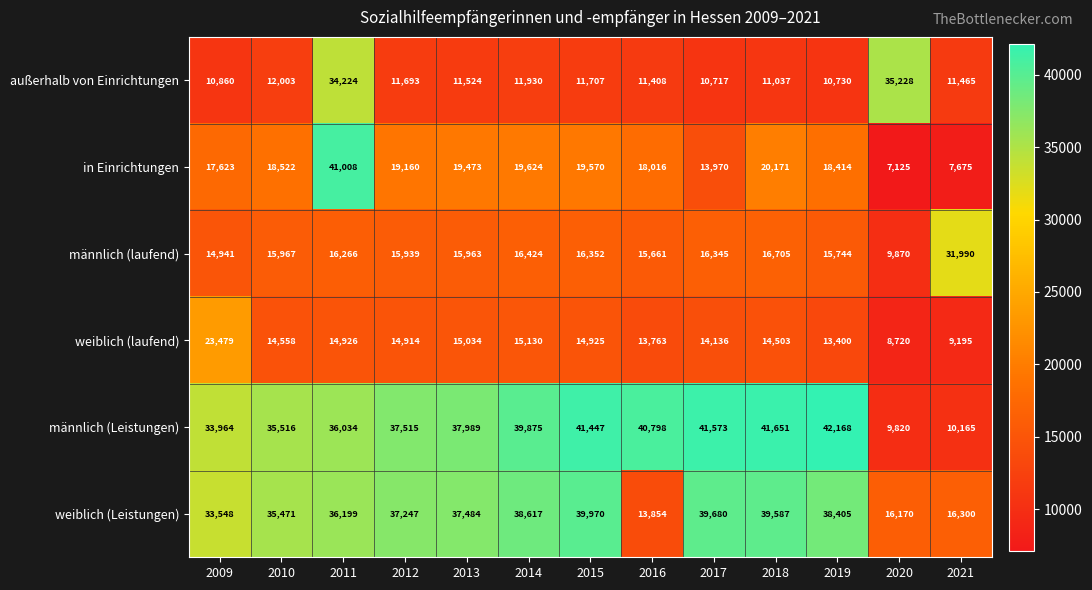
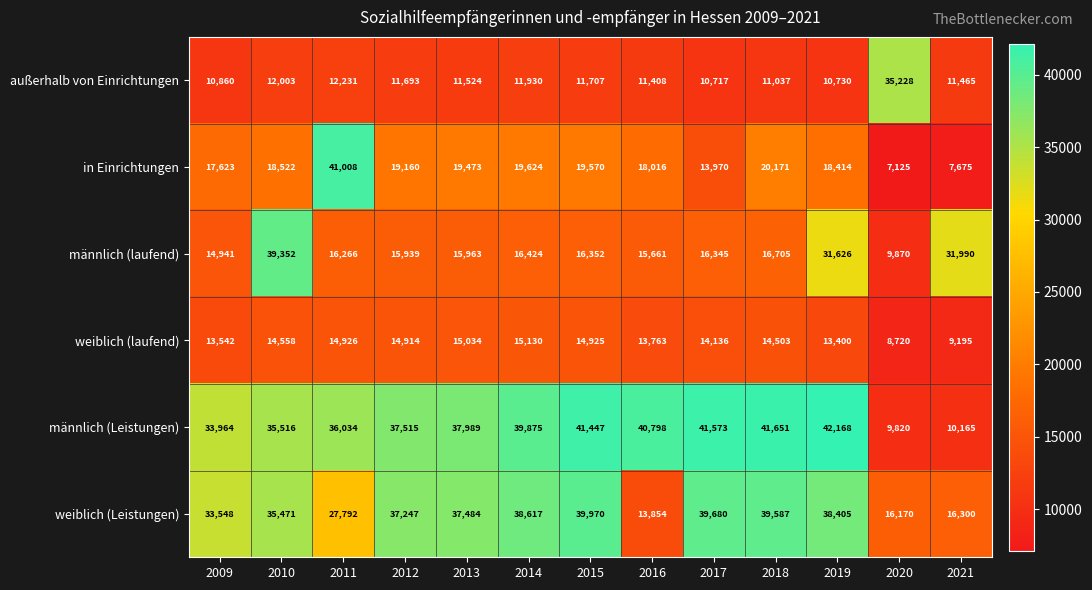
außerhalb von Einrichtungen, 2011: 34,224 -> 12,231
männlich (laufend), 2010: 15,967 -> 39,352
männlich (laufend), 2019: 15,744 -> 31,626
weiblich (laufend), 2009: 23,479 -> 13,542
weiblich (Leistungen), 2011: 36,199 -> 27,792
